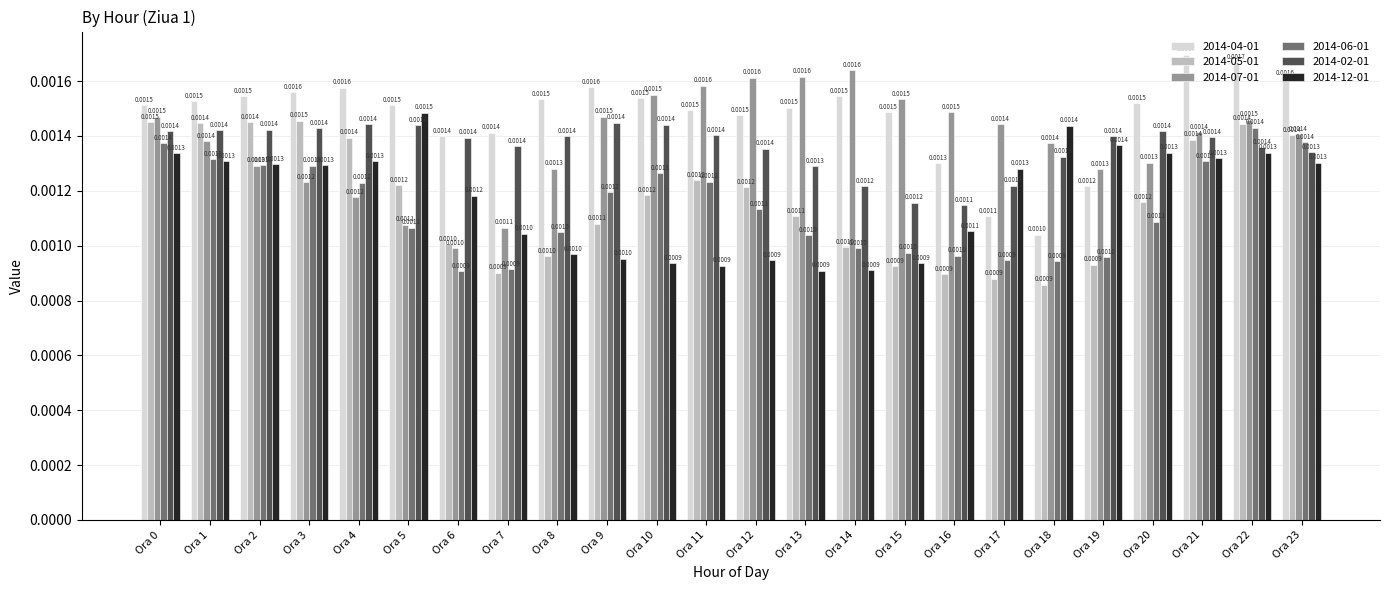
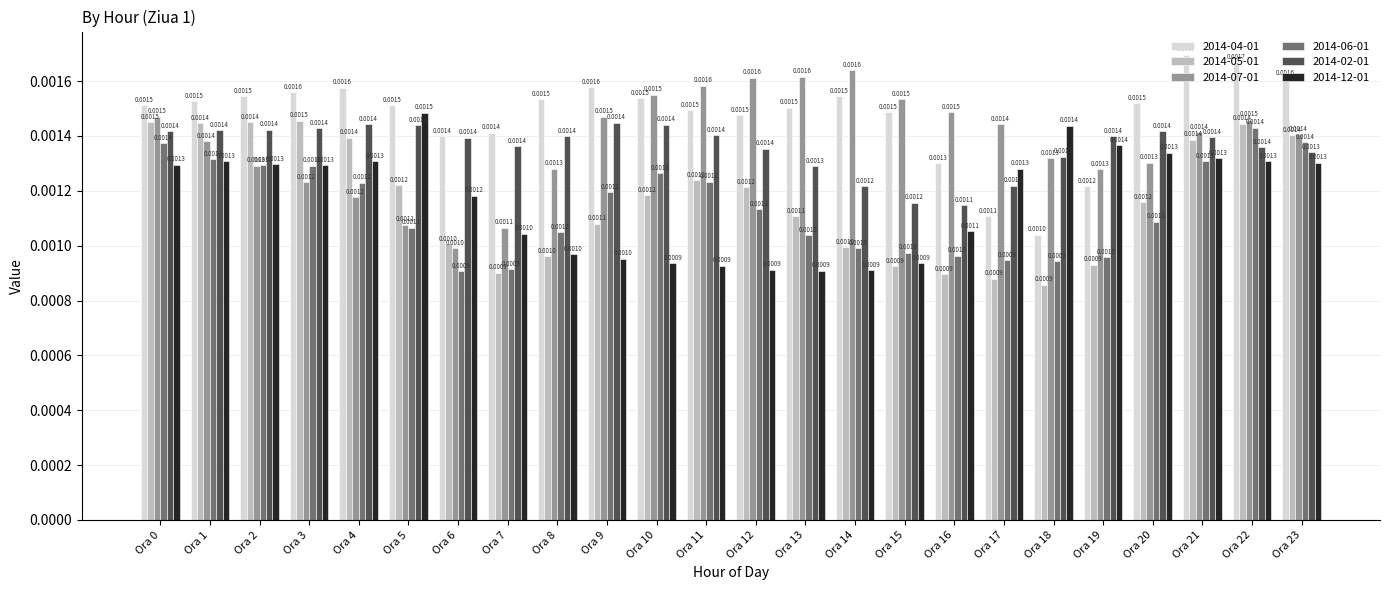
2014-12-01, Ora 0: 0.00134 -> 0.00130
2014-12-01, Ora 12: 0.00095 -> 0.00091
2014-07-01, Ora 18: 0.0014 -> 0.0013
2014-12-01, Ora 22: 0.00134 -> 0.00131
